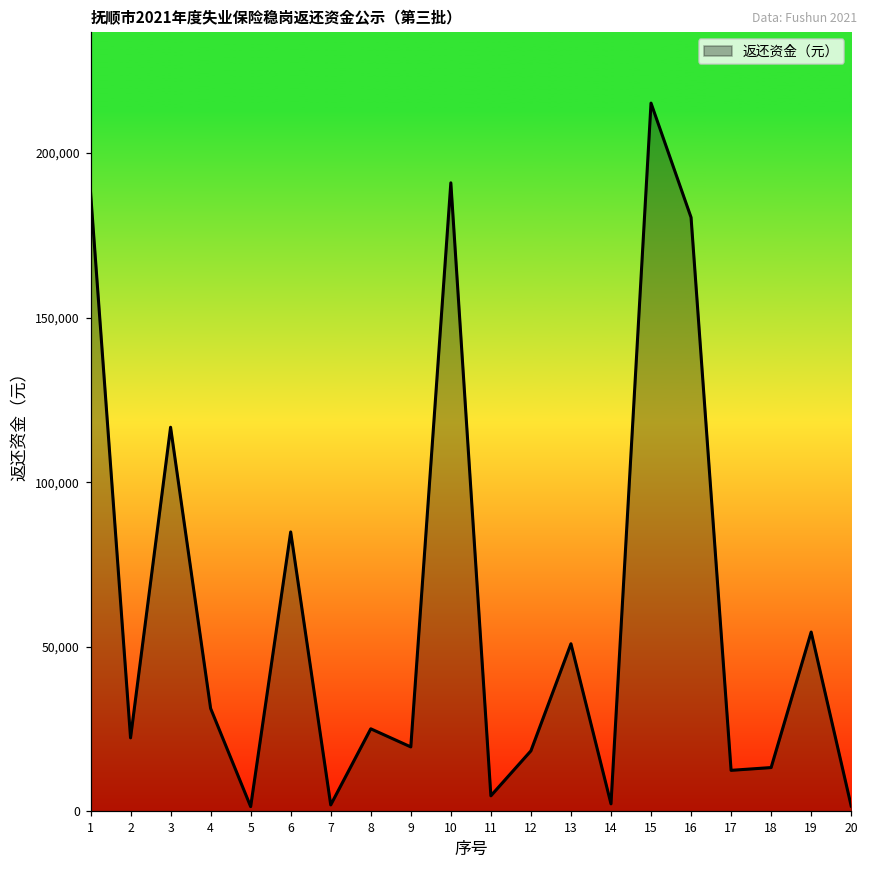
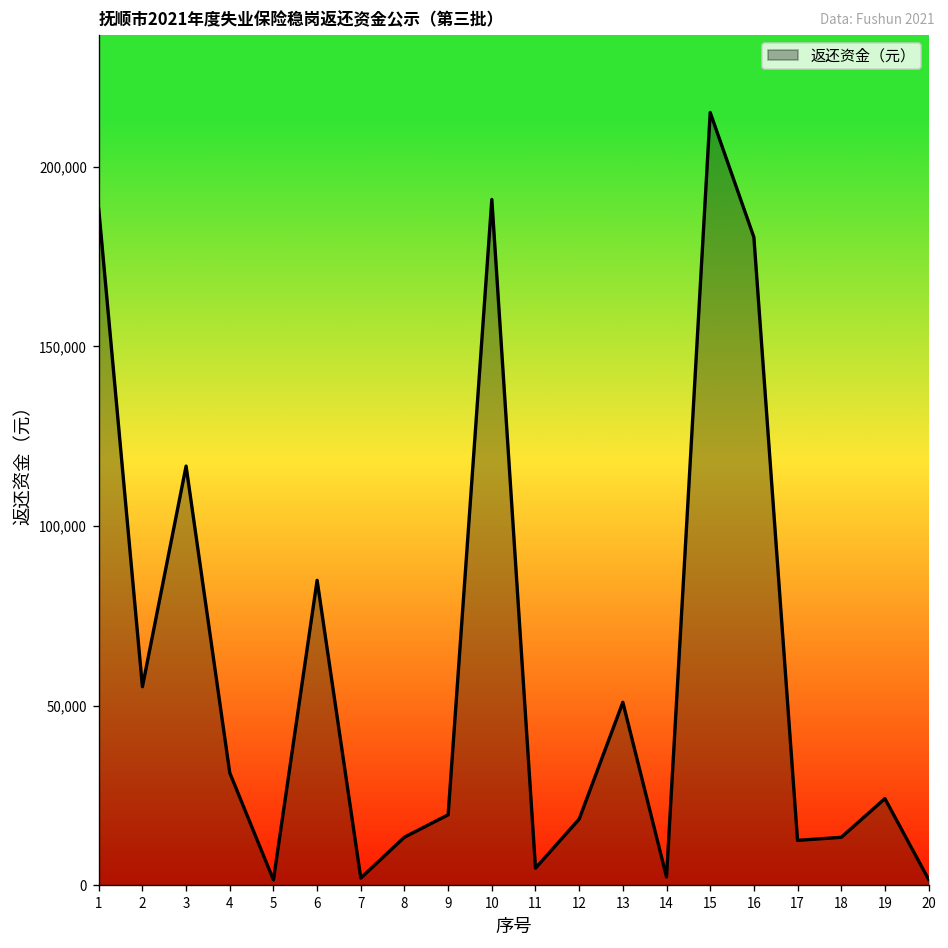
2: 22,000 -> 55,000
8: 25,000 -> 13,000
19: 54,000 -> 24,000
